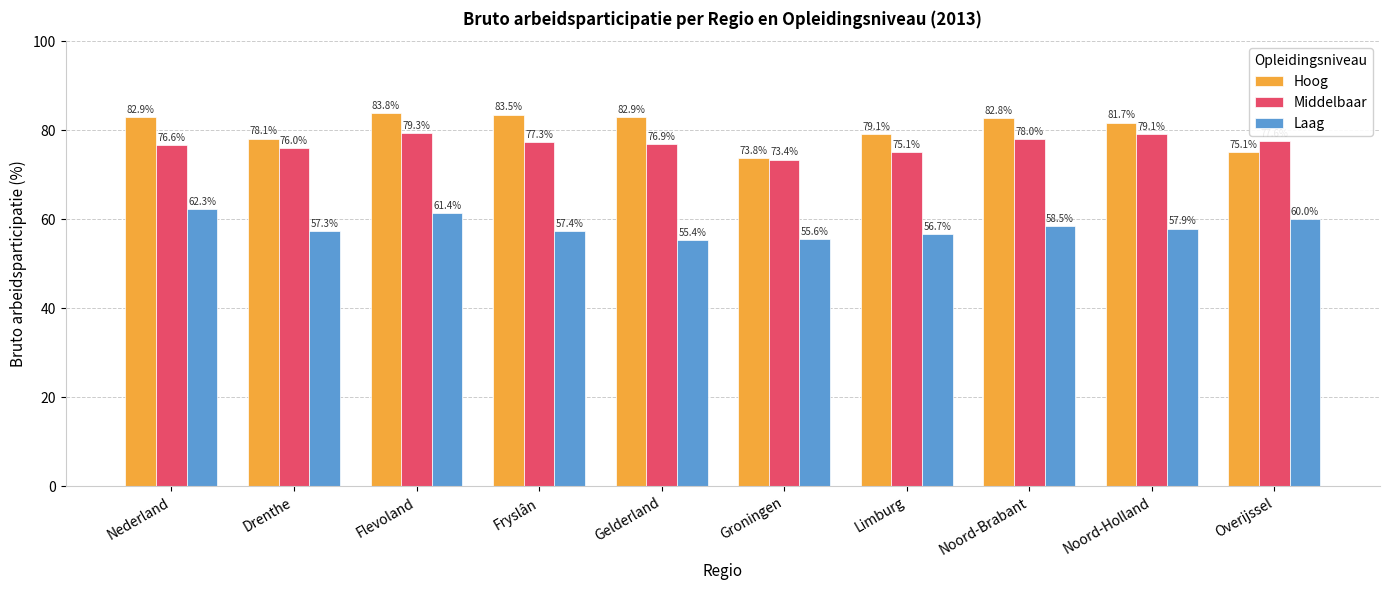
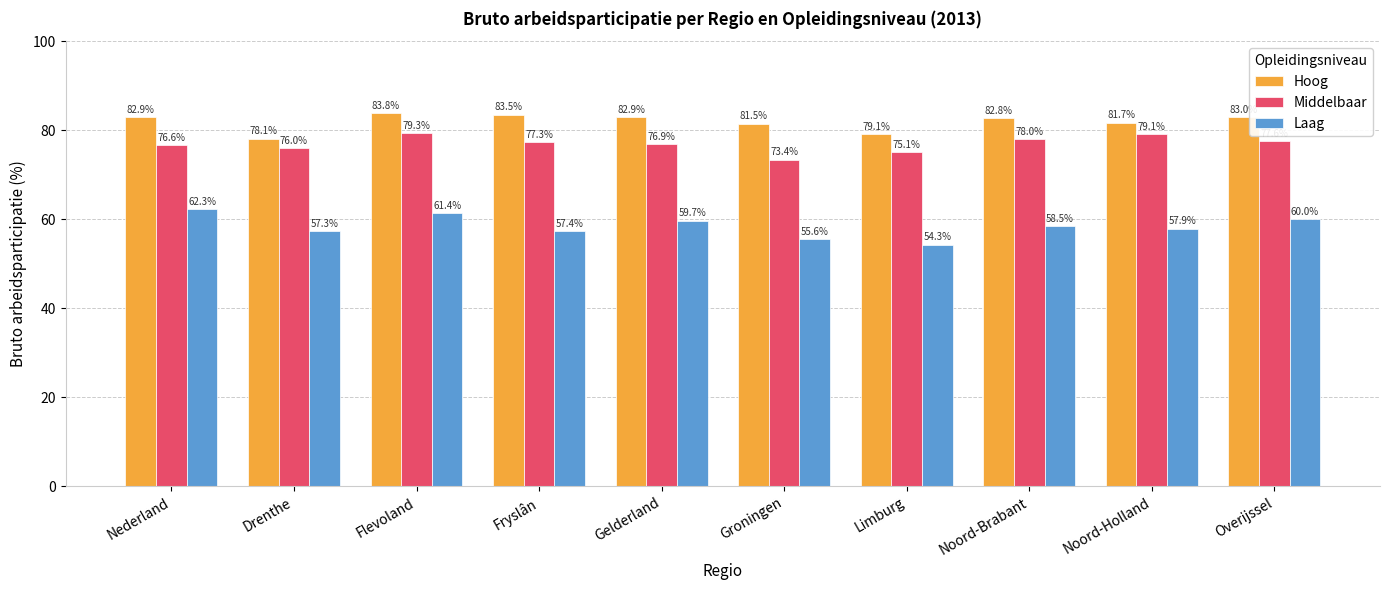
Laag, Gelderland: 55.4% -> 59.7%
Hoog, Groningen: 73.8% -> 81.5%
Laag, Limburg: 56.7% -> 54.3%
Hoog, Overijssel: 75 -> 83
